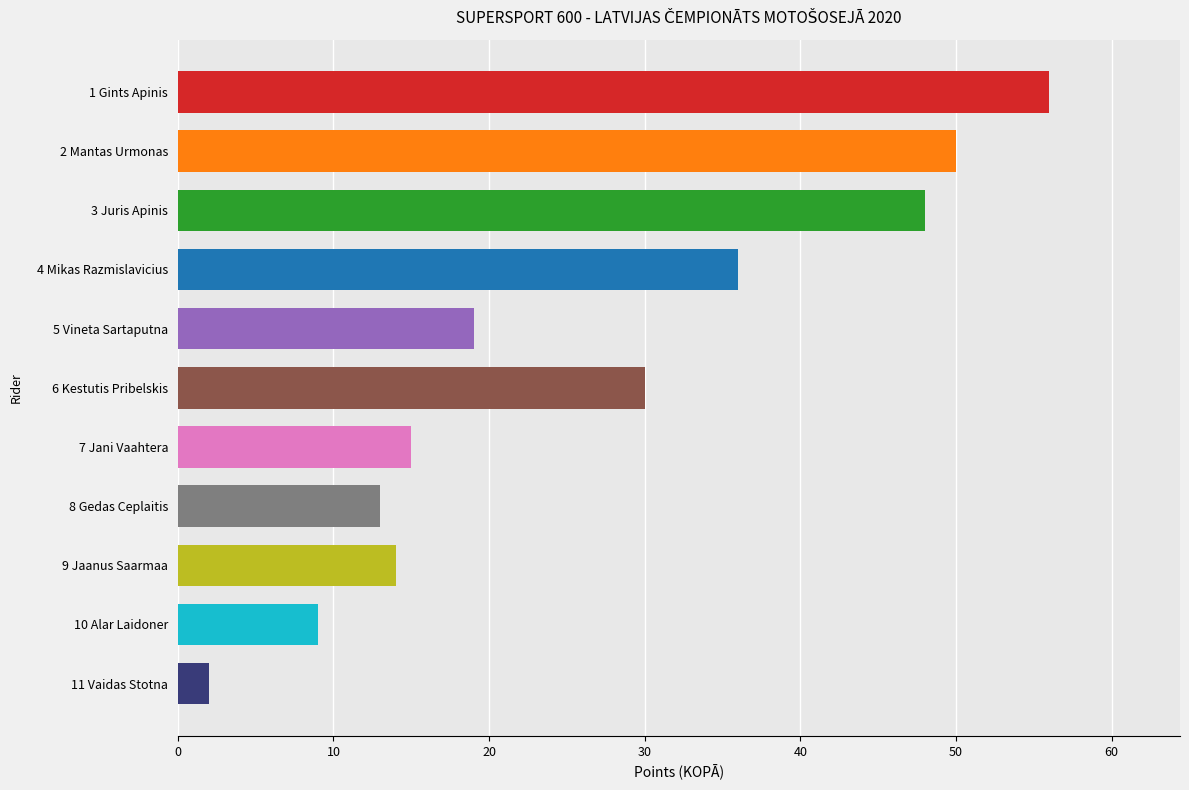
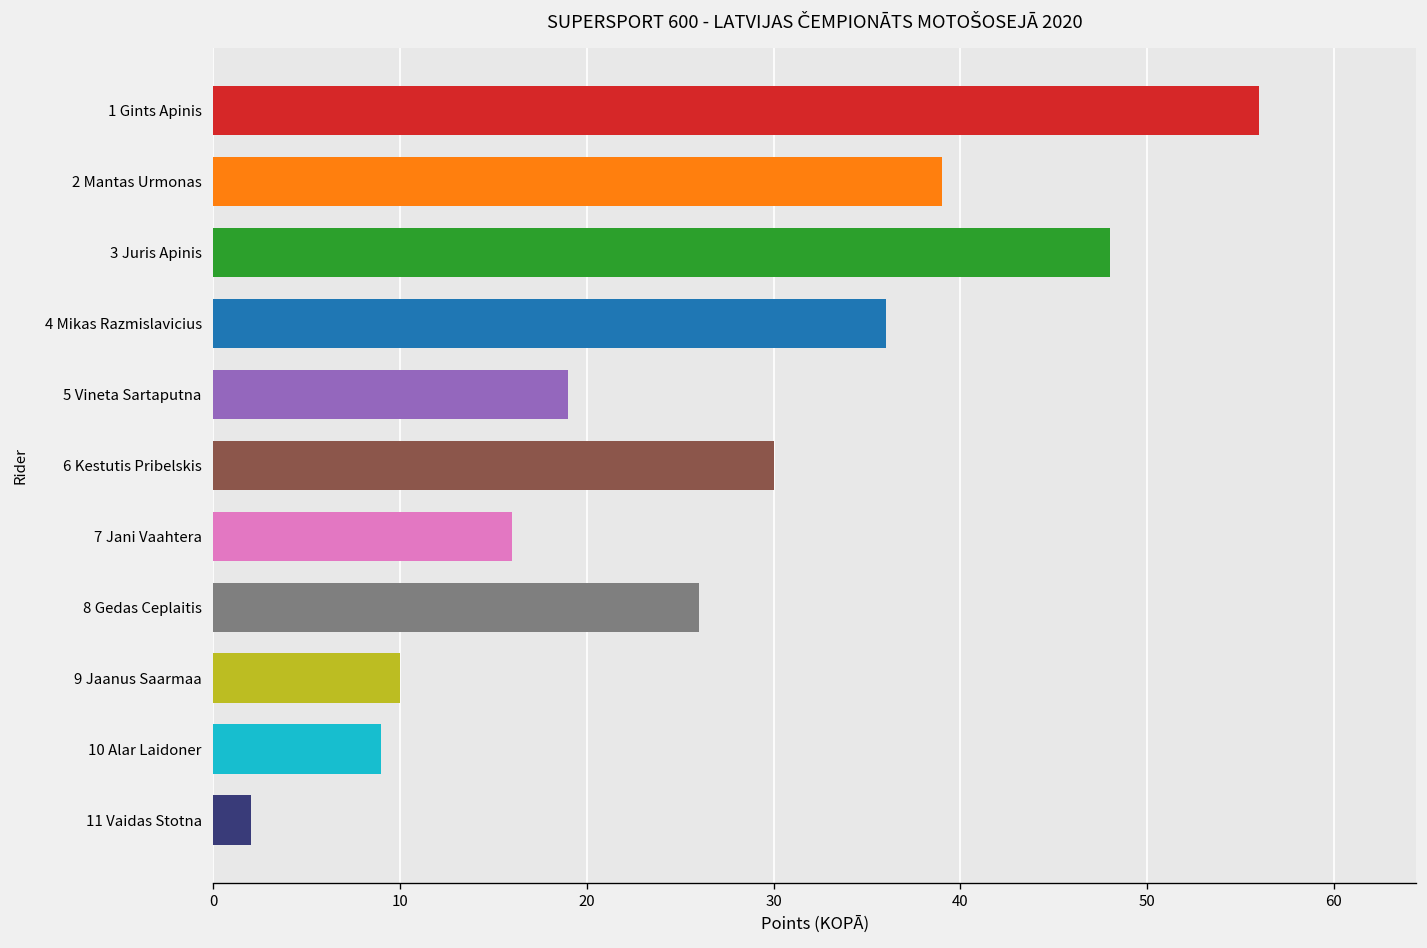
2 Mantas Urmonas: 50 -> 39
7 Jani Vaahtera: 15 -> 16
8 Gedas Ceplaitis: 13 -> 26
9 Jaanus Saarmaa: 14 -> 10
